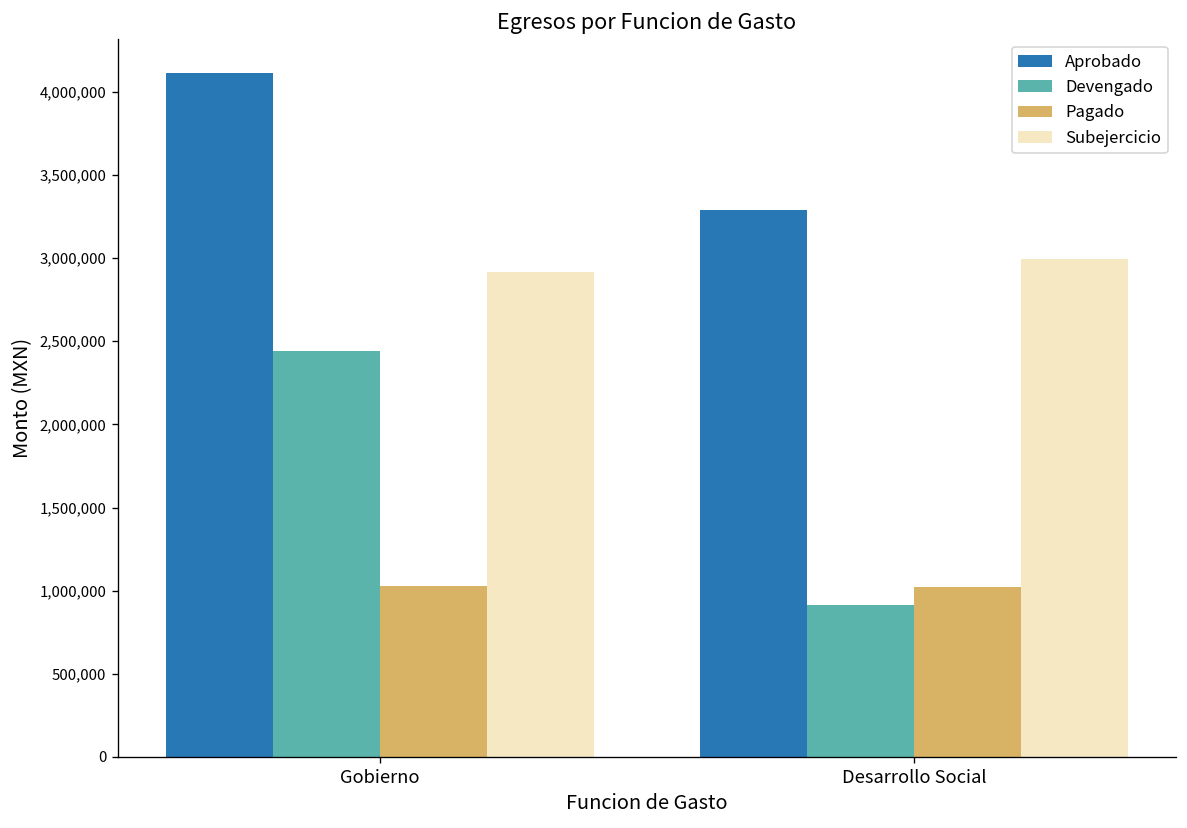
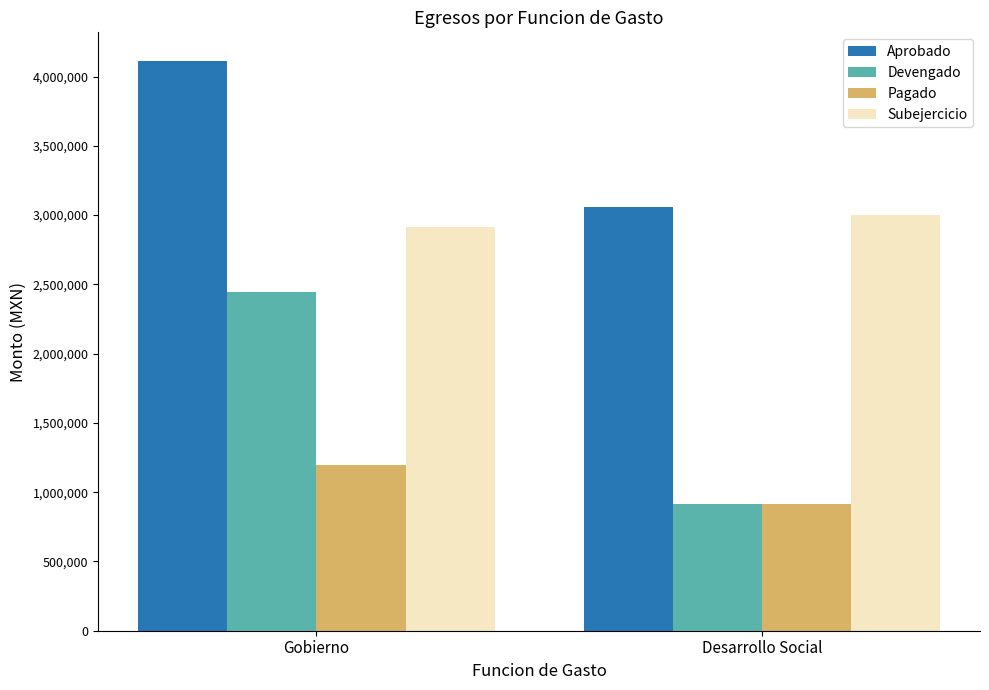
Pagado, Gobierno: 1,030,000 -> 1,200,000
Aprobado, Desarrollo Social: 3,290,000 -> 3,060,000
Pagado, Desarrollo Social: 1,020,000 -> 910,000
